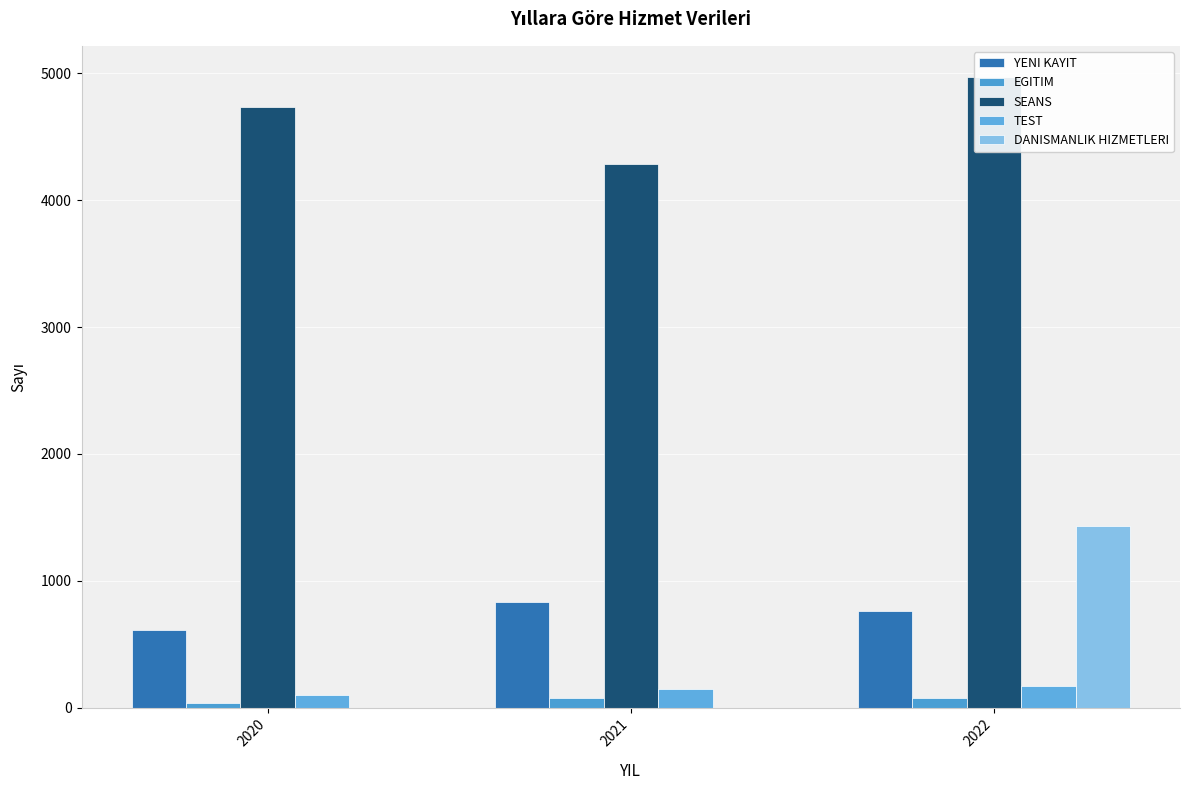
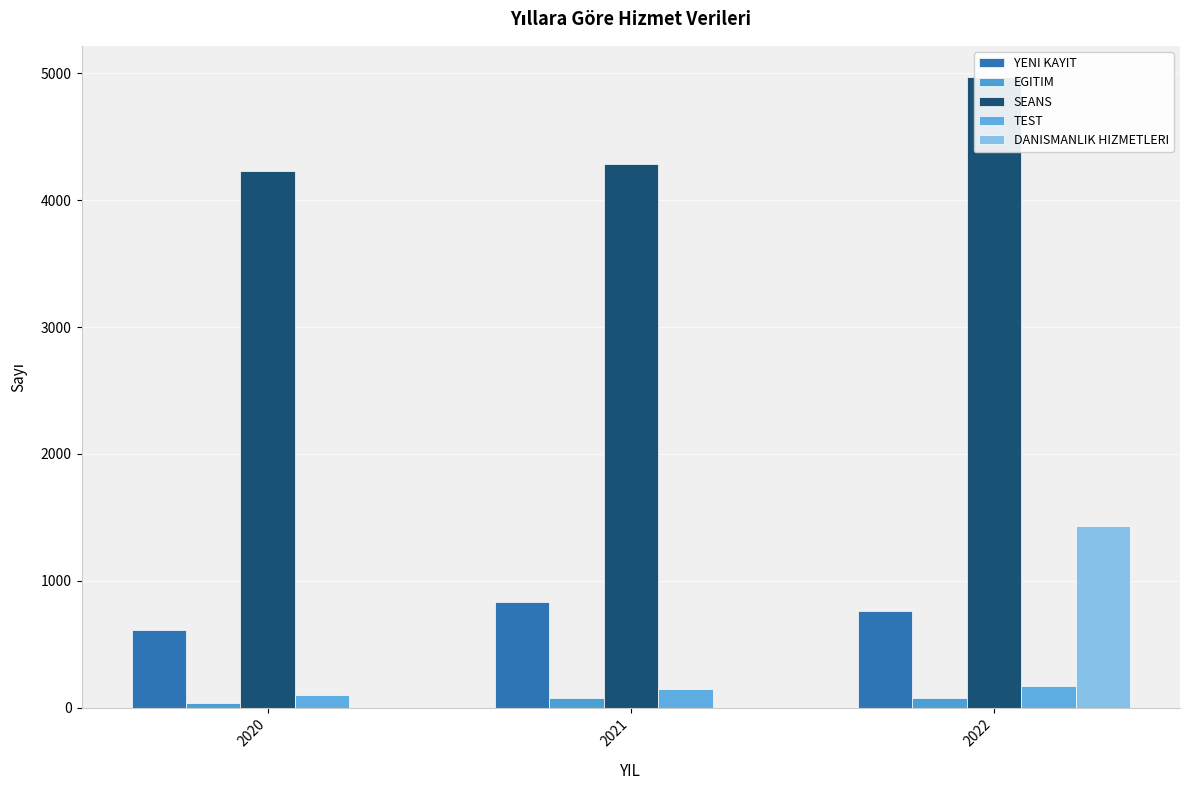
SEANS, 2020: 4740 -> 4230
